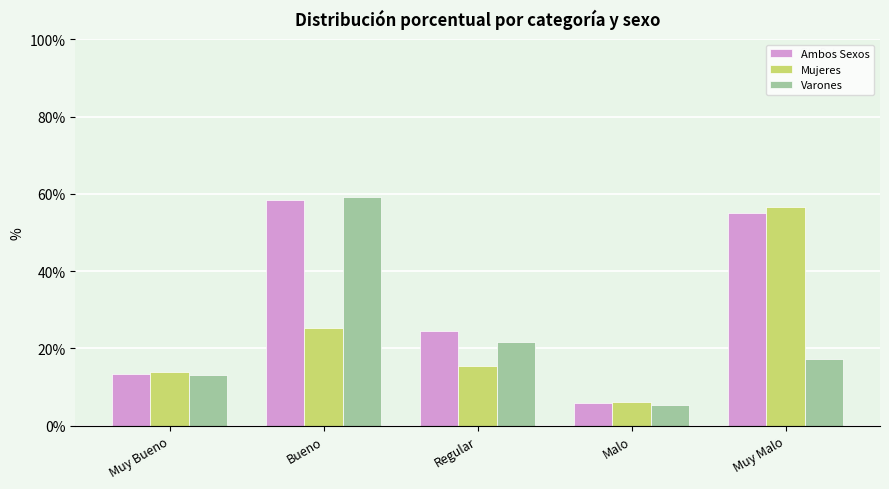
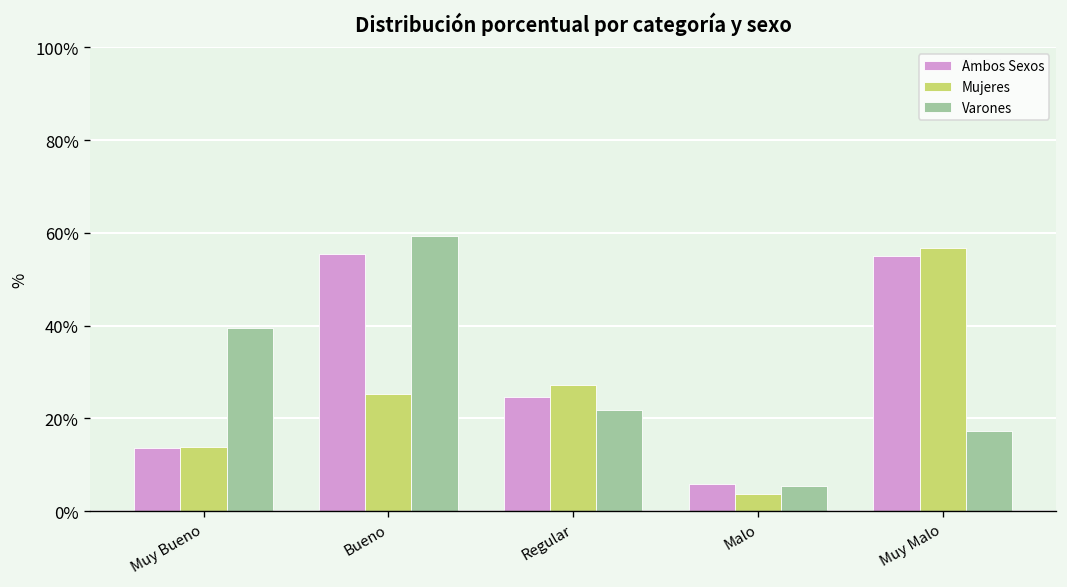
Varones, Muy Bueno: 13% -> 40%
Ambos Sexos, Bueno: 58% -> 56%
Mujeres, Regular: 16% -> 27%
Mujeres, Malo: 6% -> 4%
